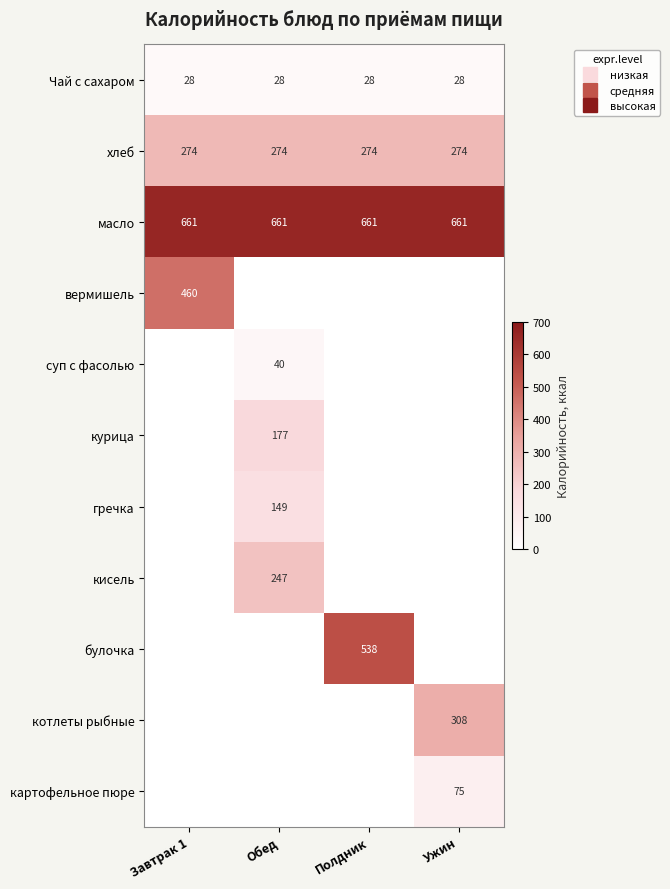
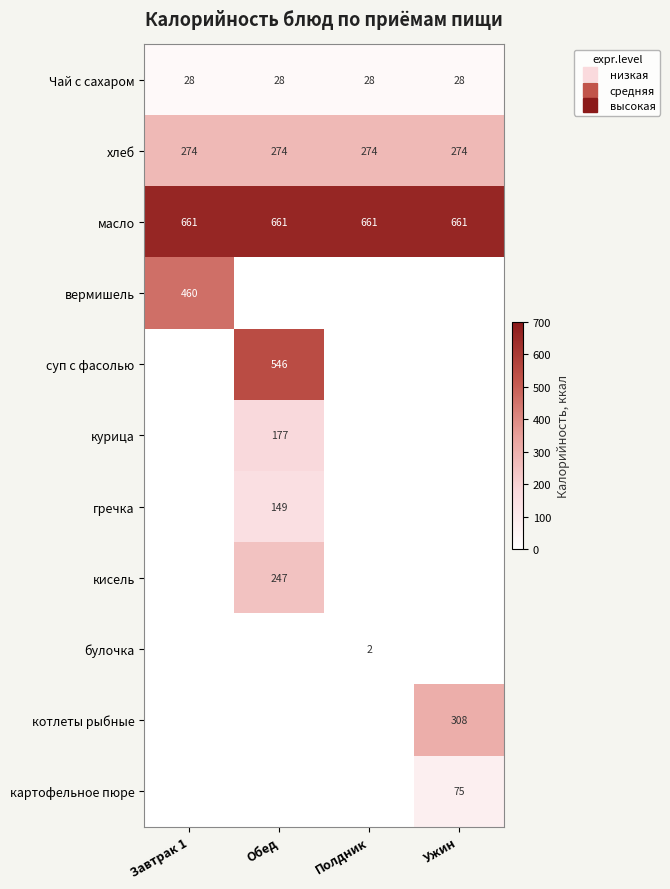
суп с фасолью, Обед: 40 -> 546
булочка, Полдник: 538 -> 2
